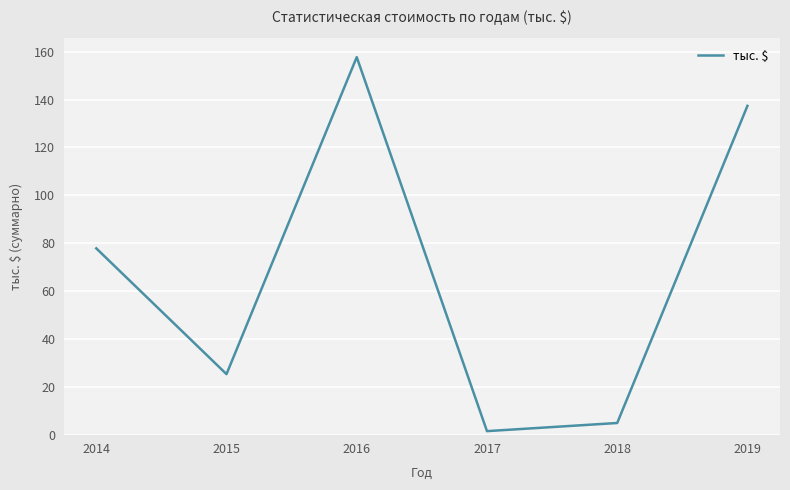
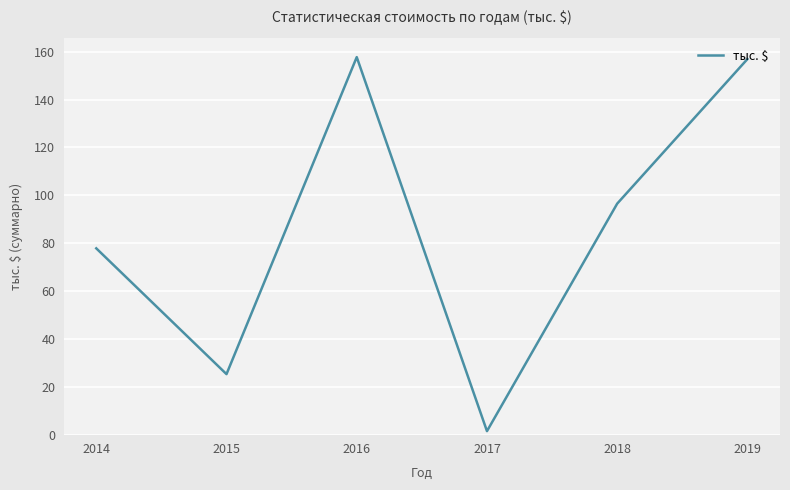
2018: 5 -> 97
2019: 137 -> 157
